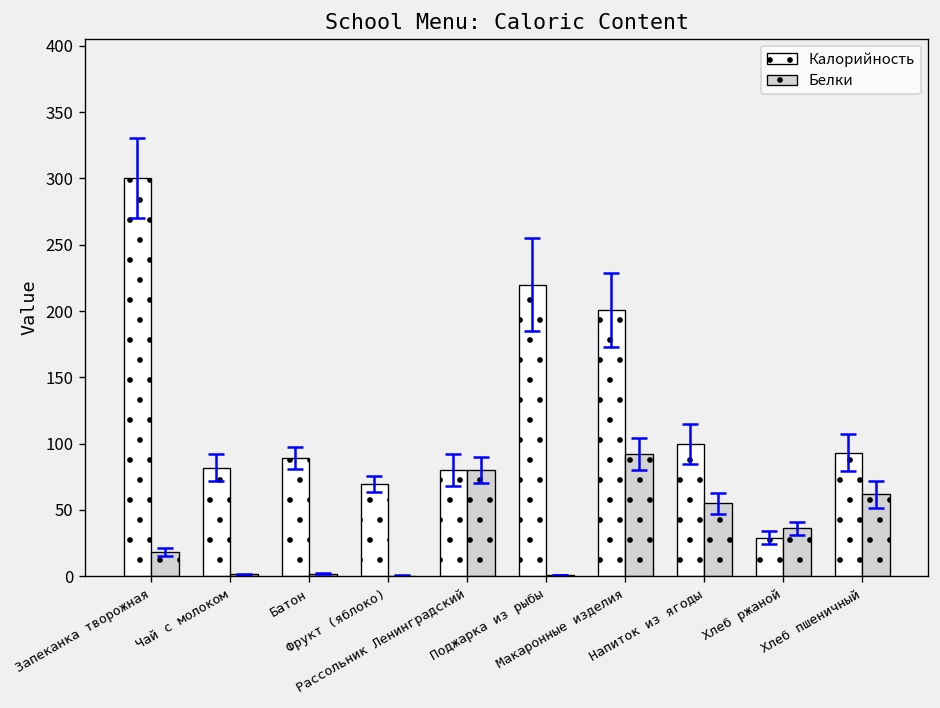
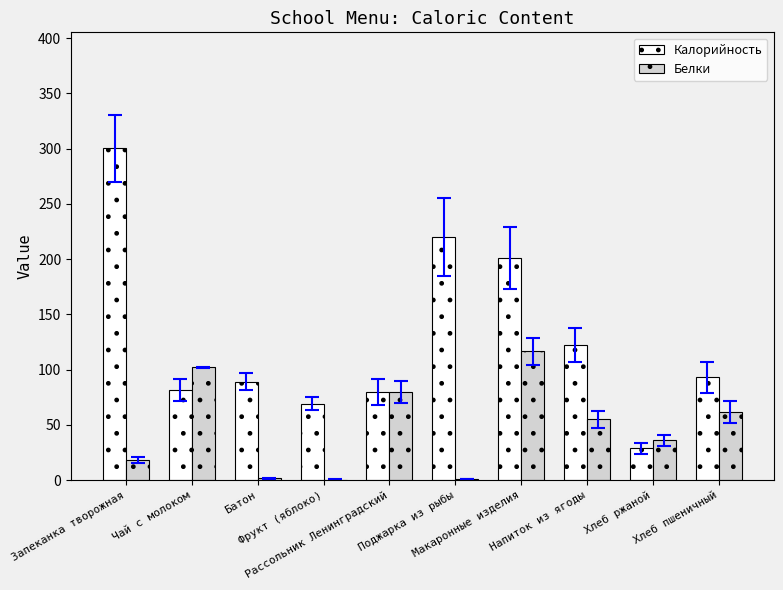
Белки, Чай с молоком: 2 -> 102
Белки, Макаронные изделия: 92 -> 117
Калорийность, Напиток из ягоды: 100 -> 122
